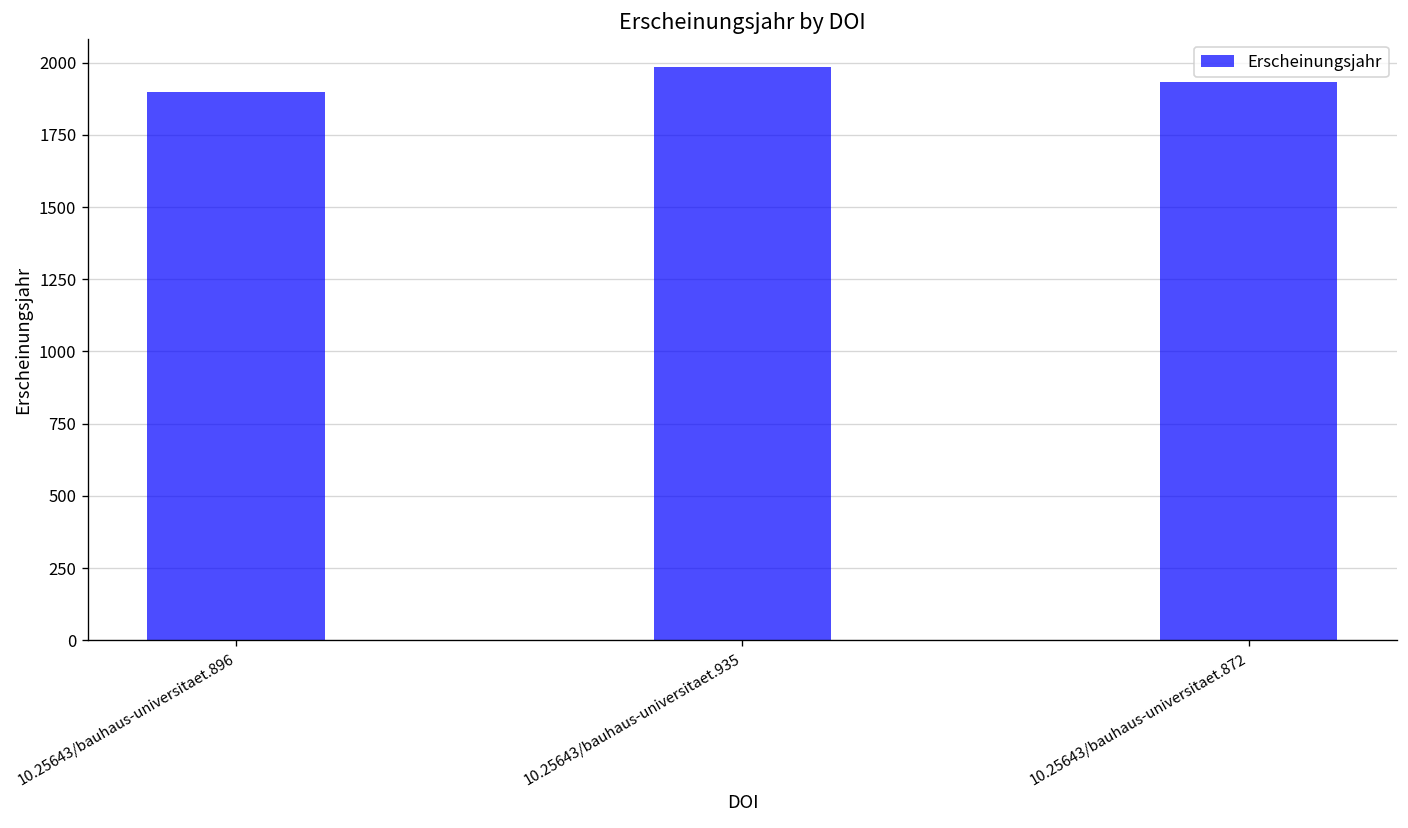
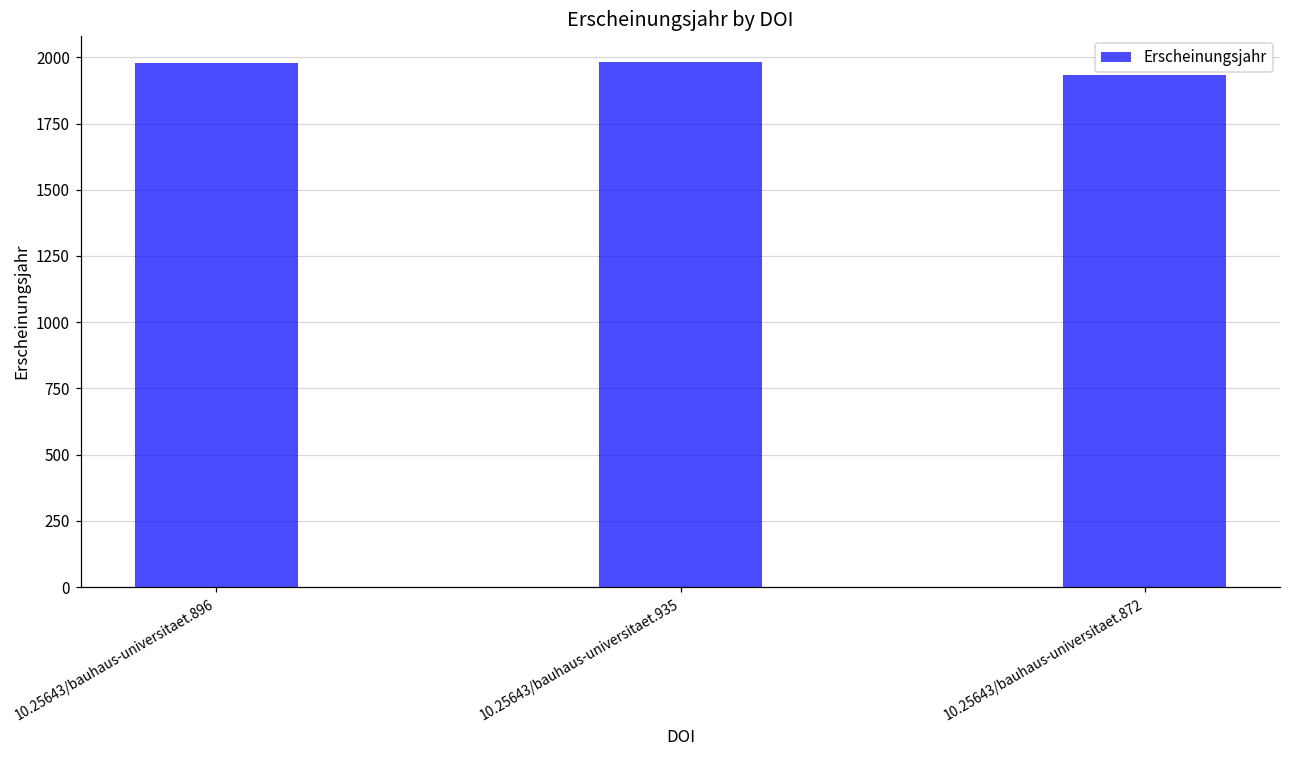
10.25643/bauhaus-universitaet.896: 1900 -> 1980
